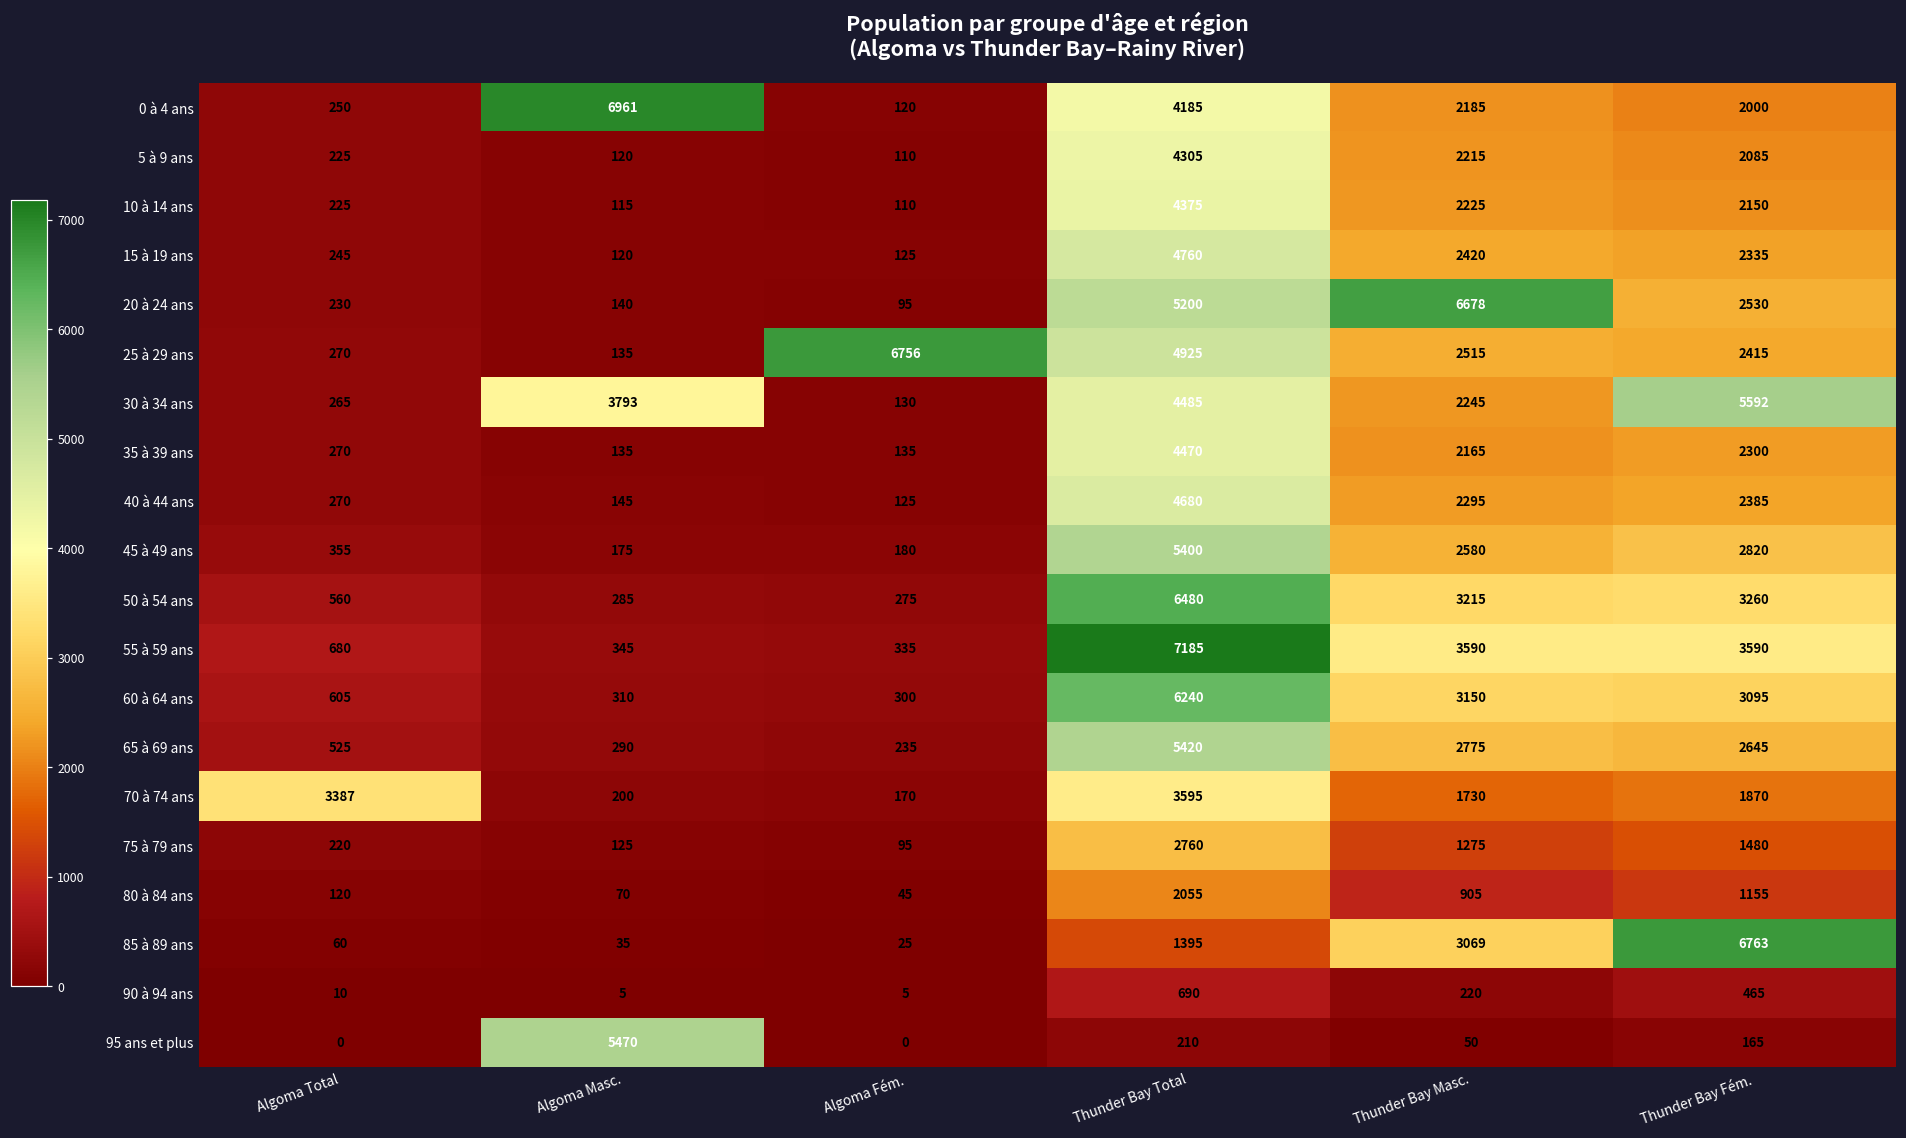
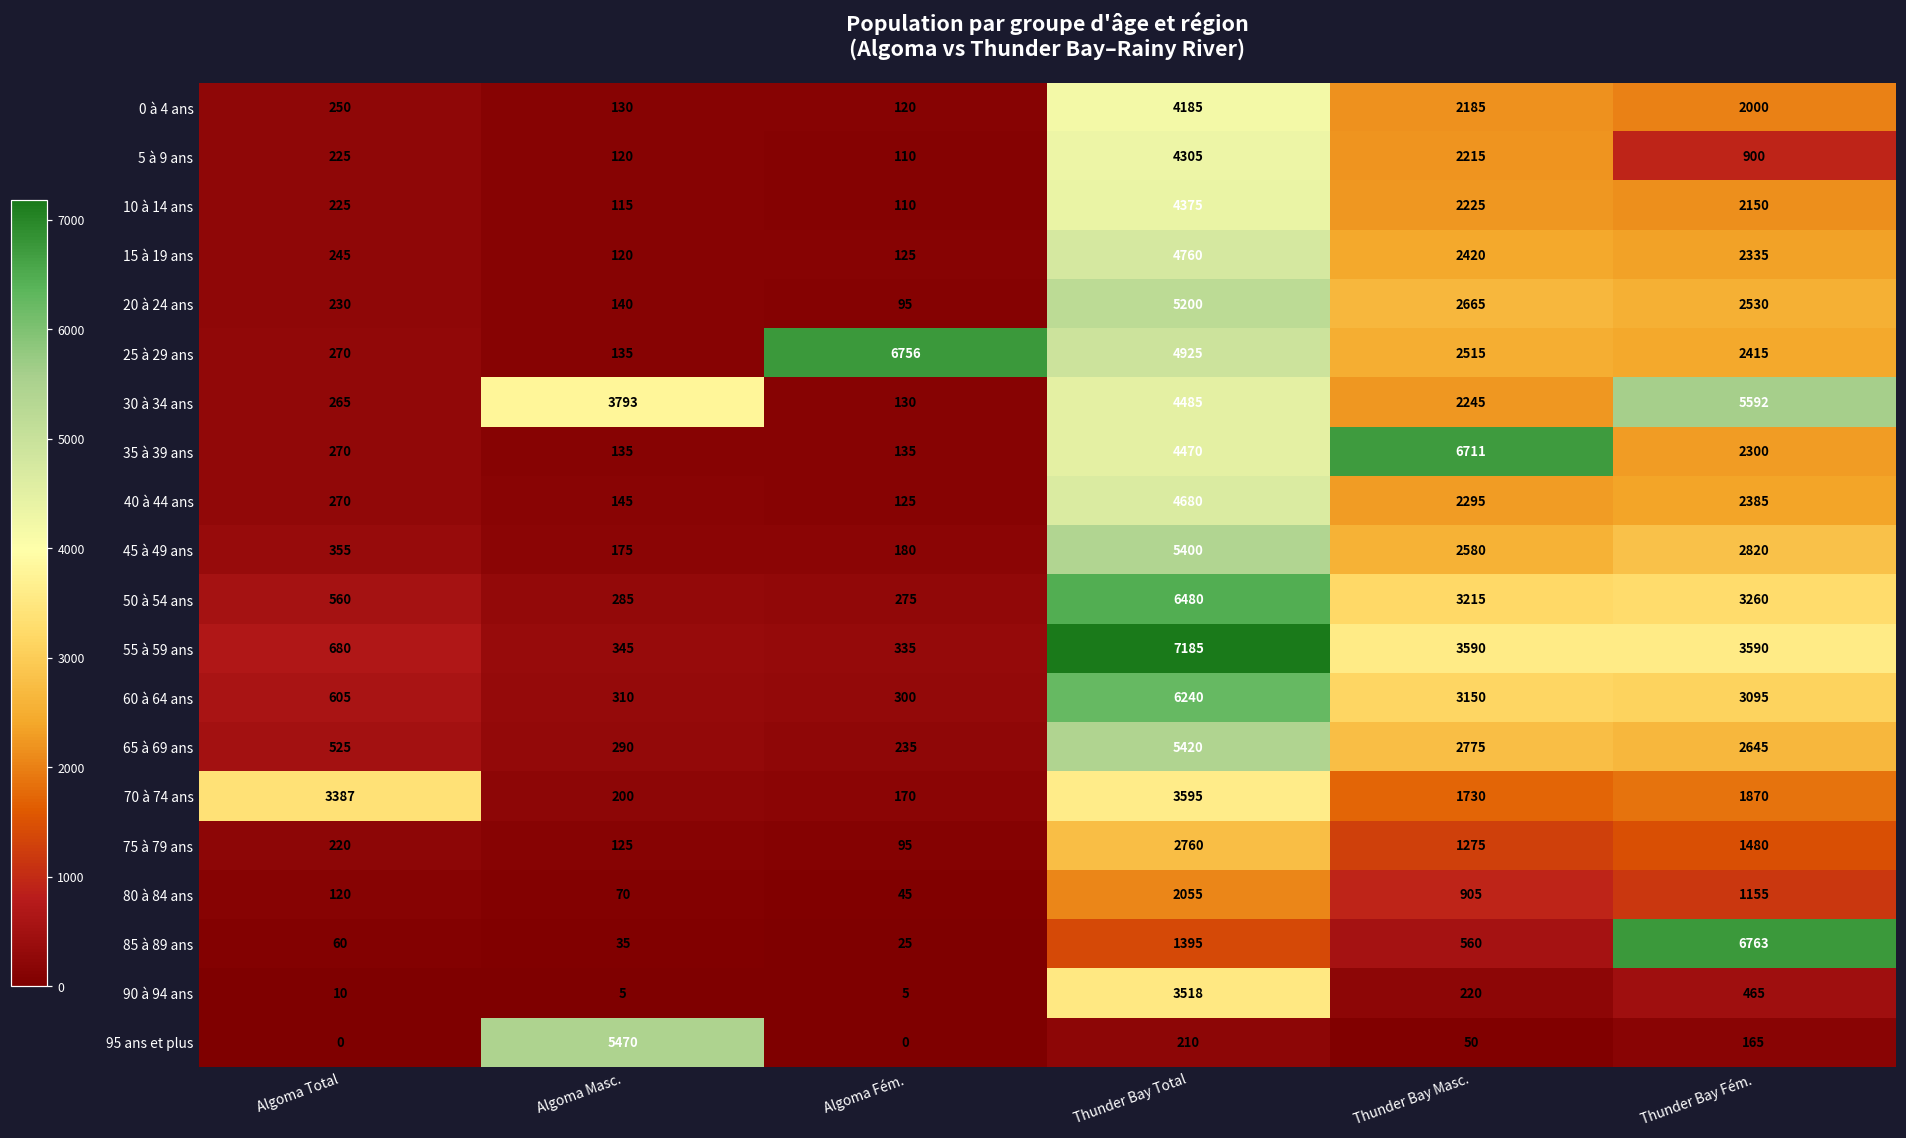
0 à 4 ans, Algoma Masc.: 6961 -> 130
5 à 9 ans, Thunder Bay Fém.: 2085 -> 900
20 à 24 ans, Thunder Bay Masc.: 6678 -> 2665
35 à 39 ans, Thunder Bay Masc.: 2165 -> 6711
85 à 89 ans, Thunder Bay Masc.: 3069 -> 560
90 à 94 ans, Thunder Bay Total: 690 -> 3518
